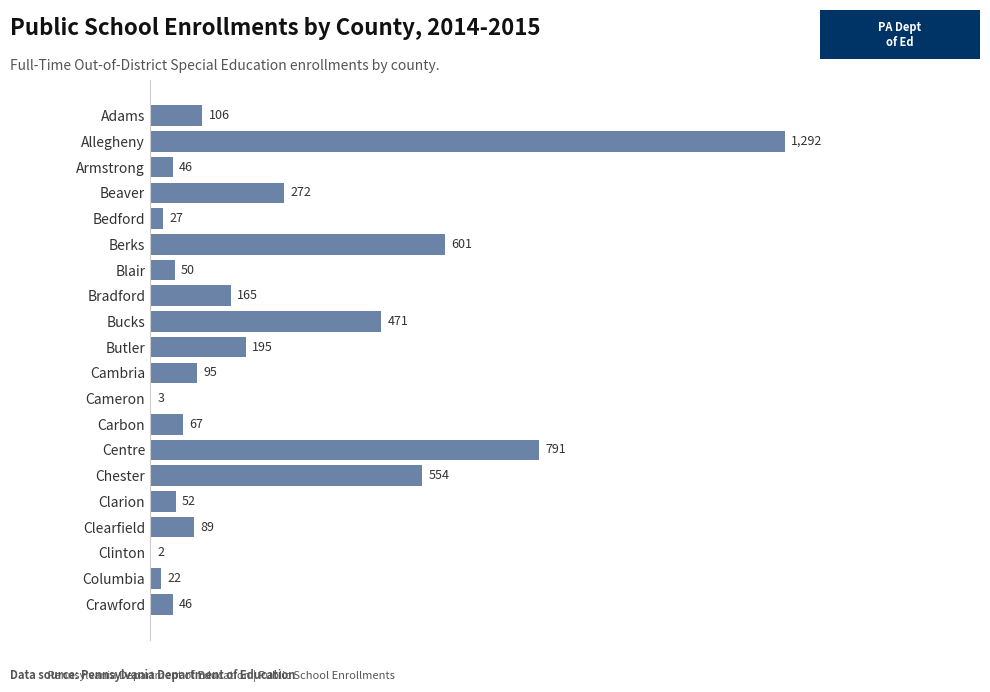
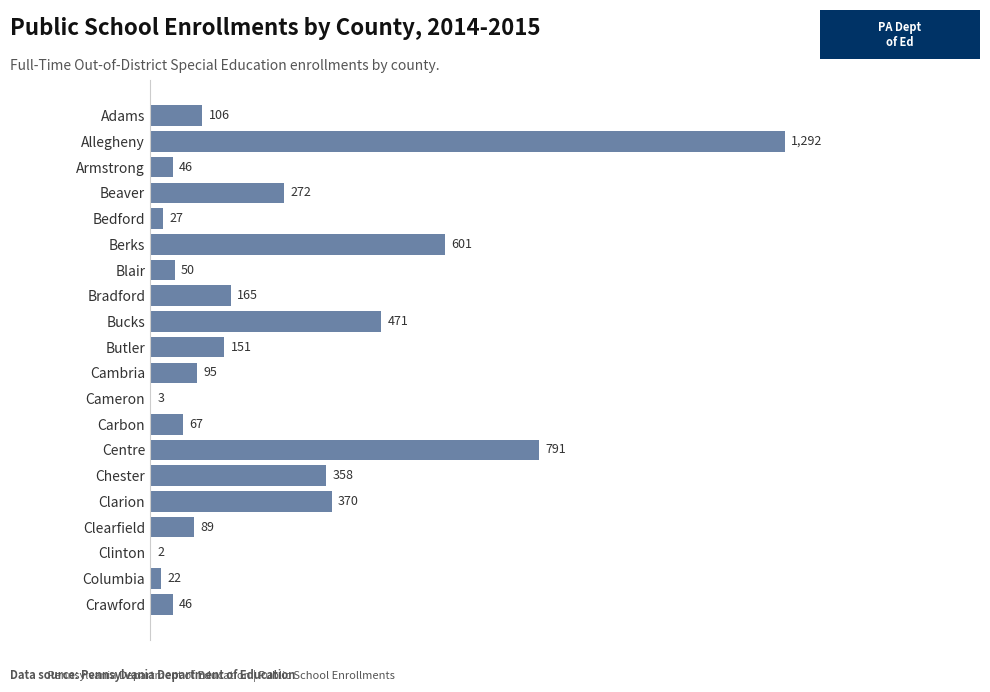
Butler: 195 -> 151
Chester: 554 -> 358
Clarion: 52 -> 370
